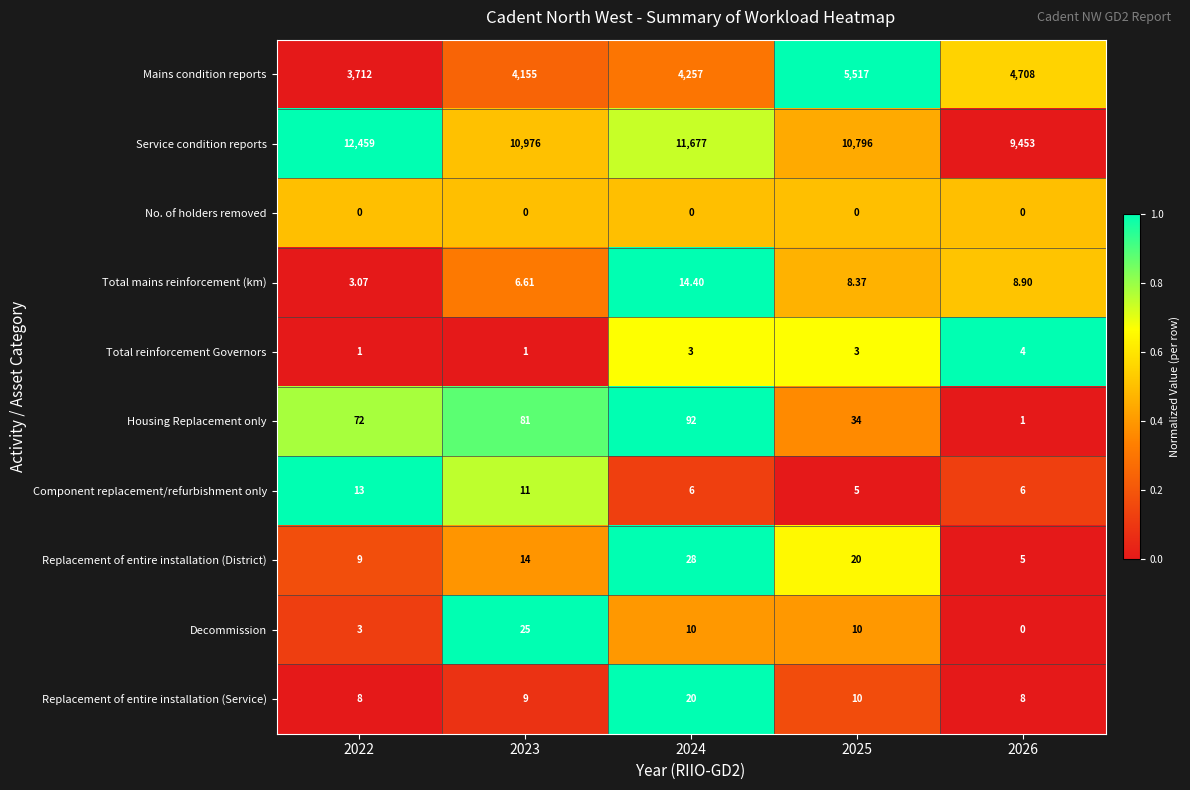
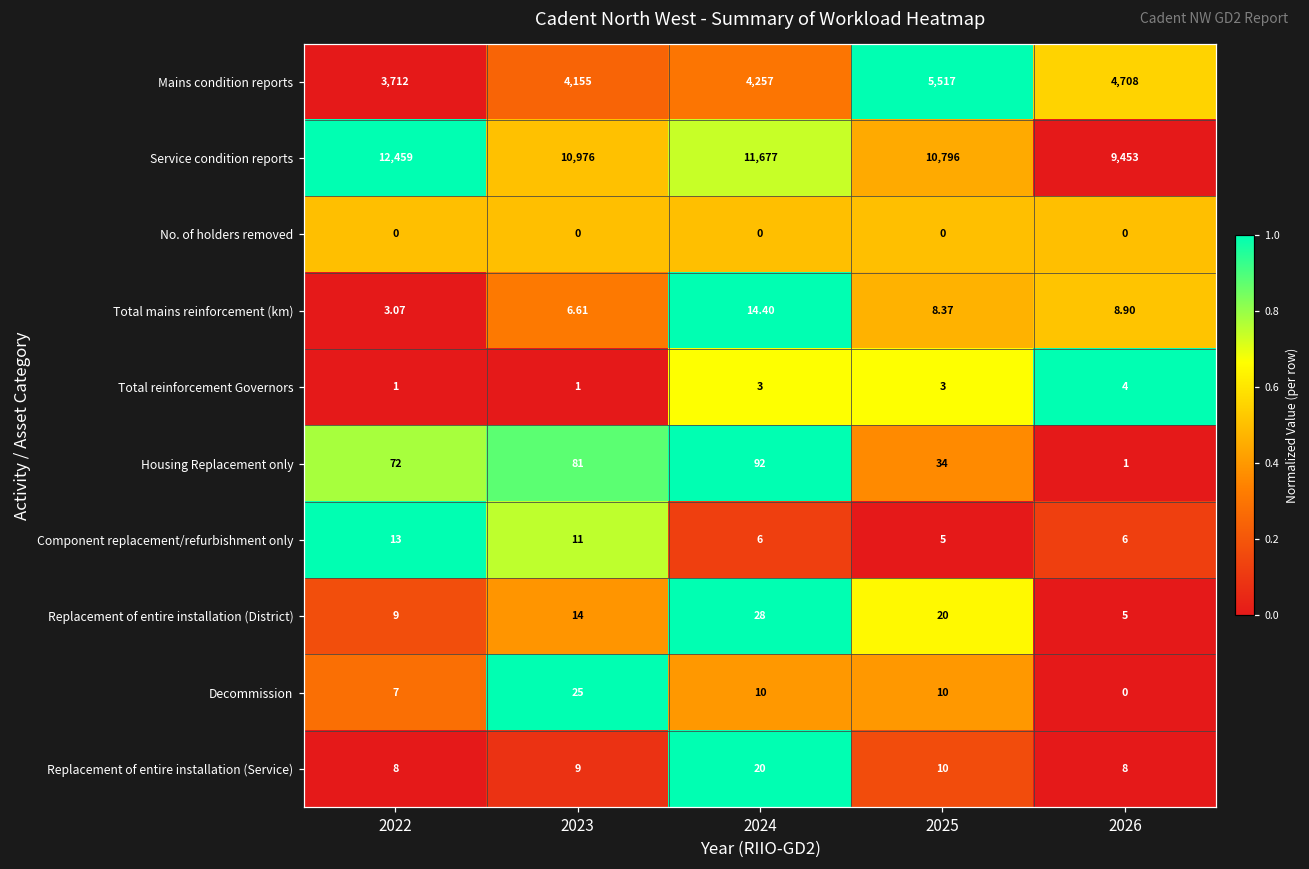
Decommission, 2022: 3 -> 7
